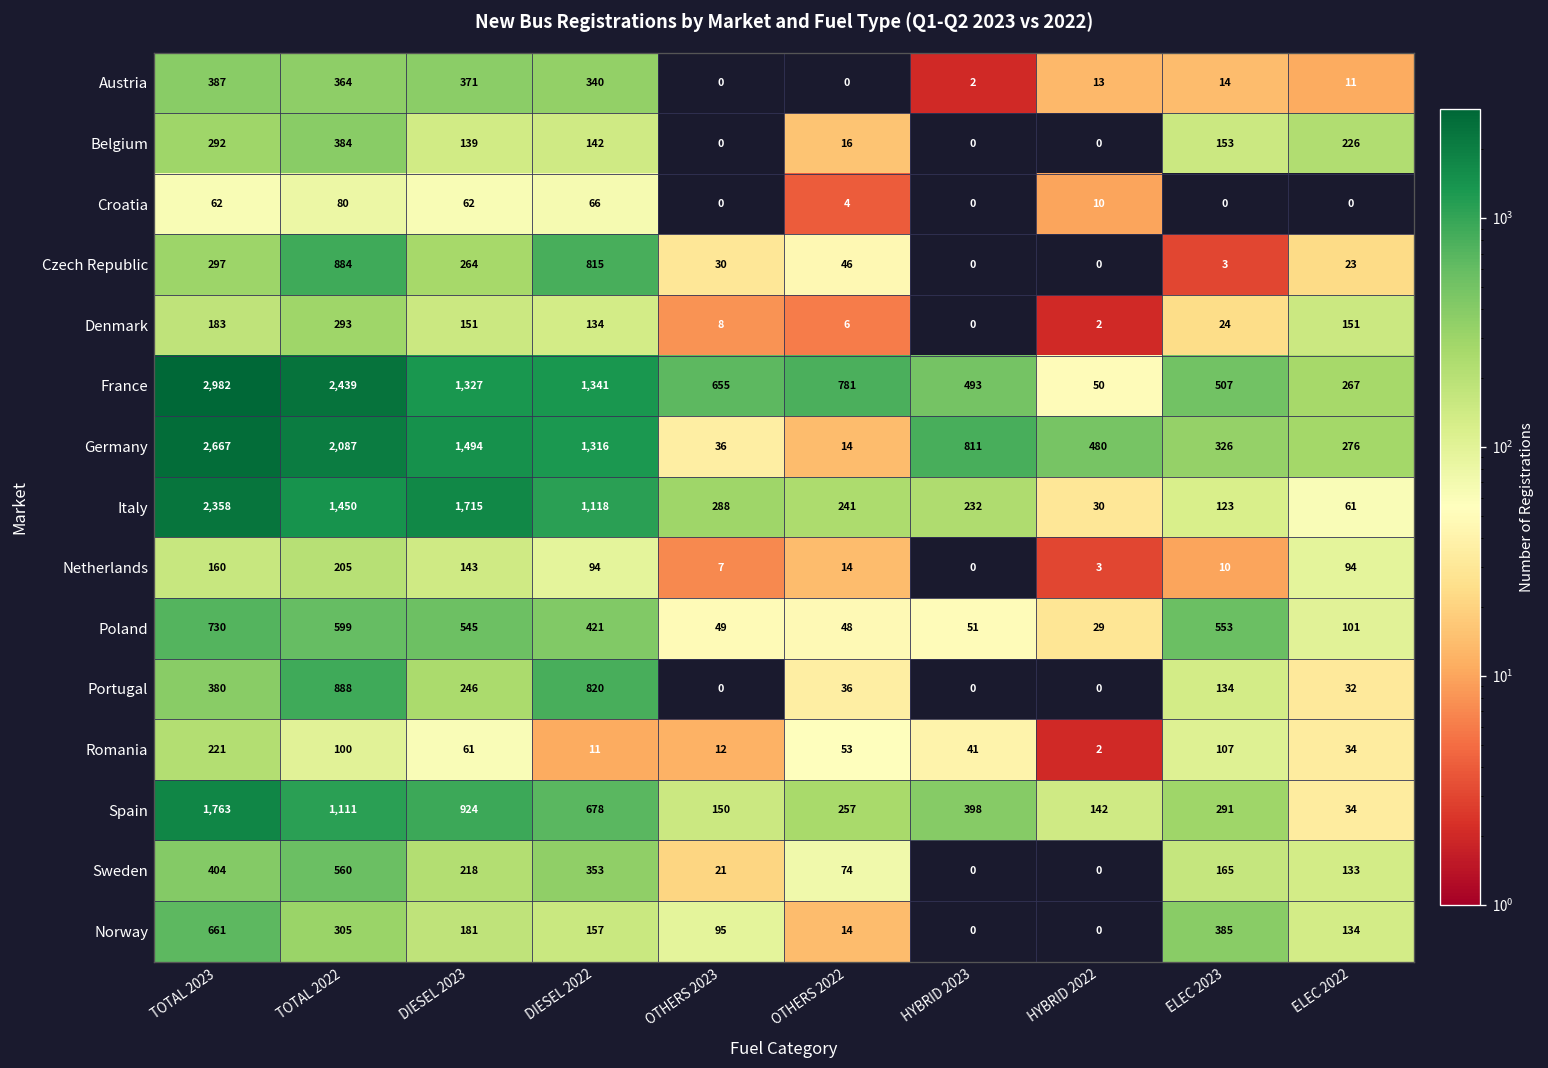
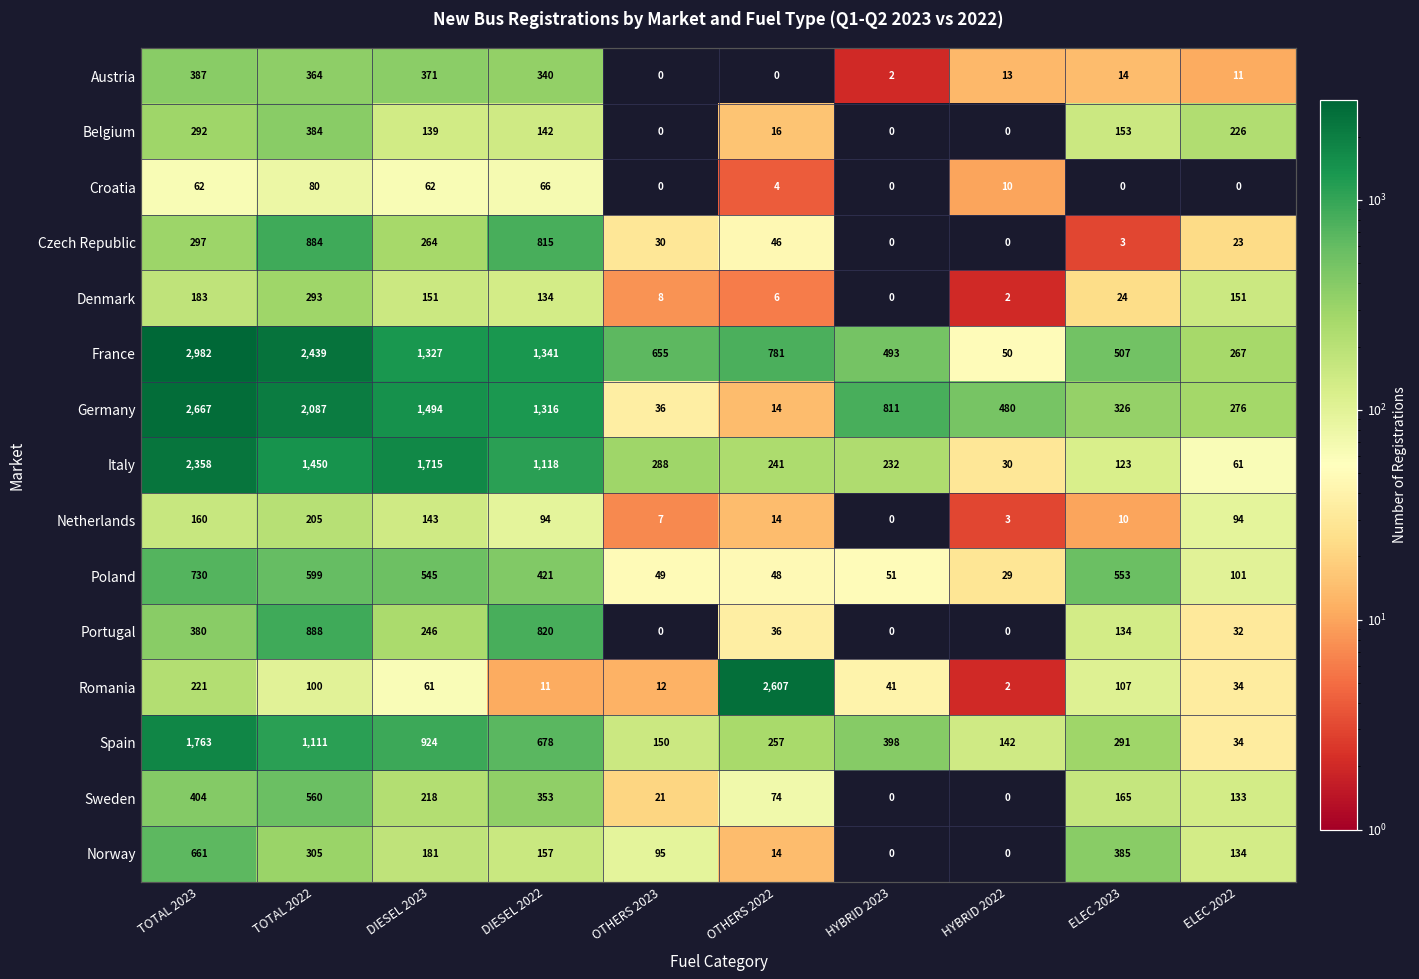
Romania, OTHERS 2022: 53 -> 2,607
